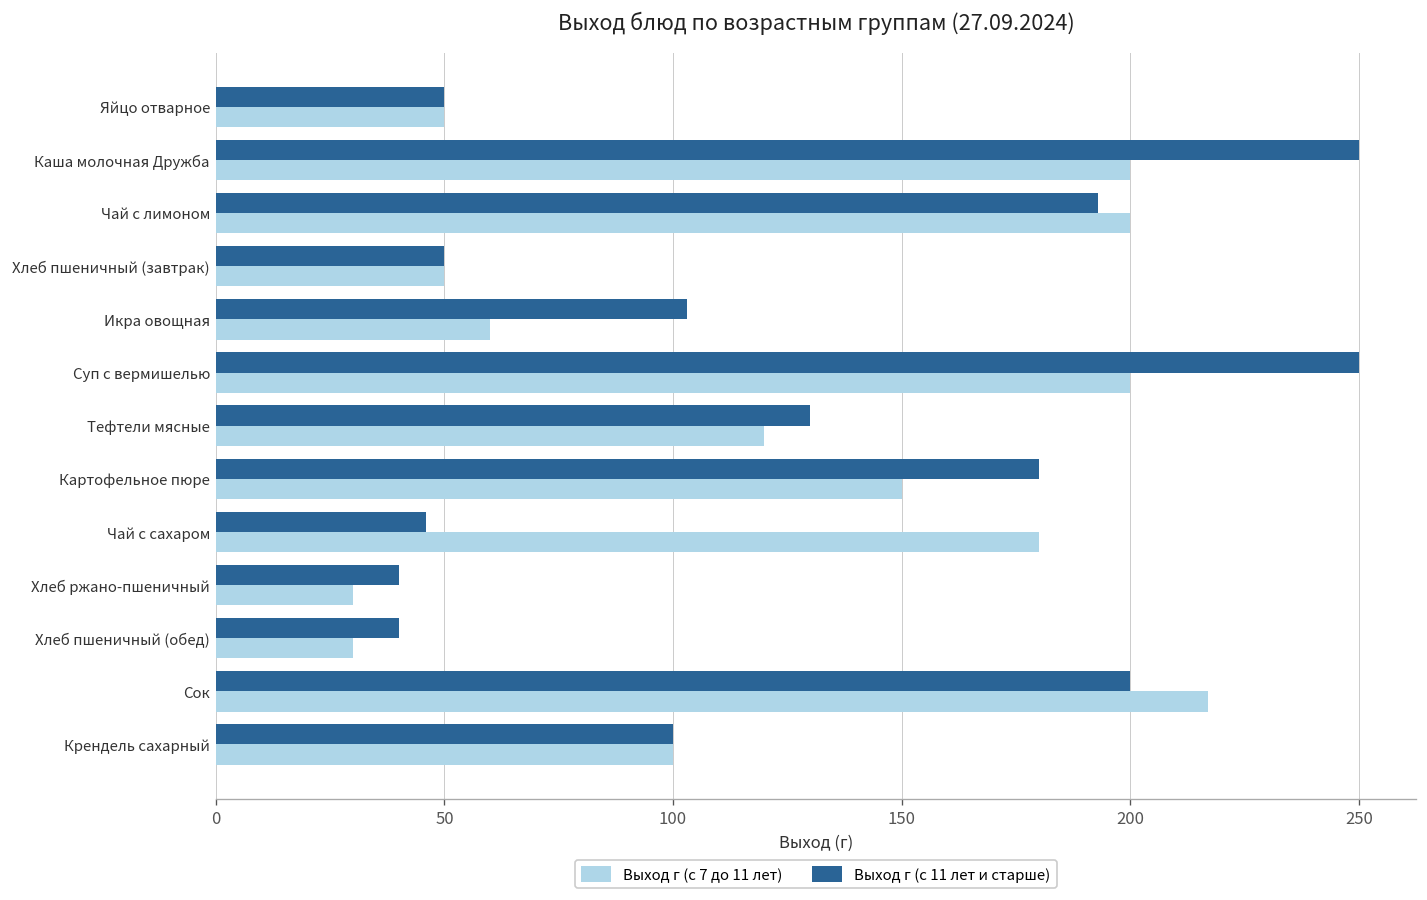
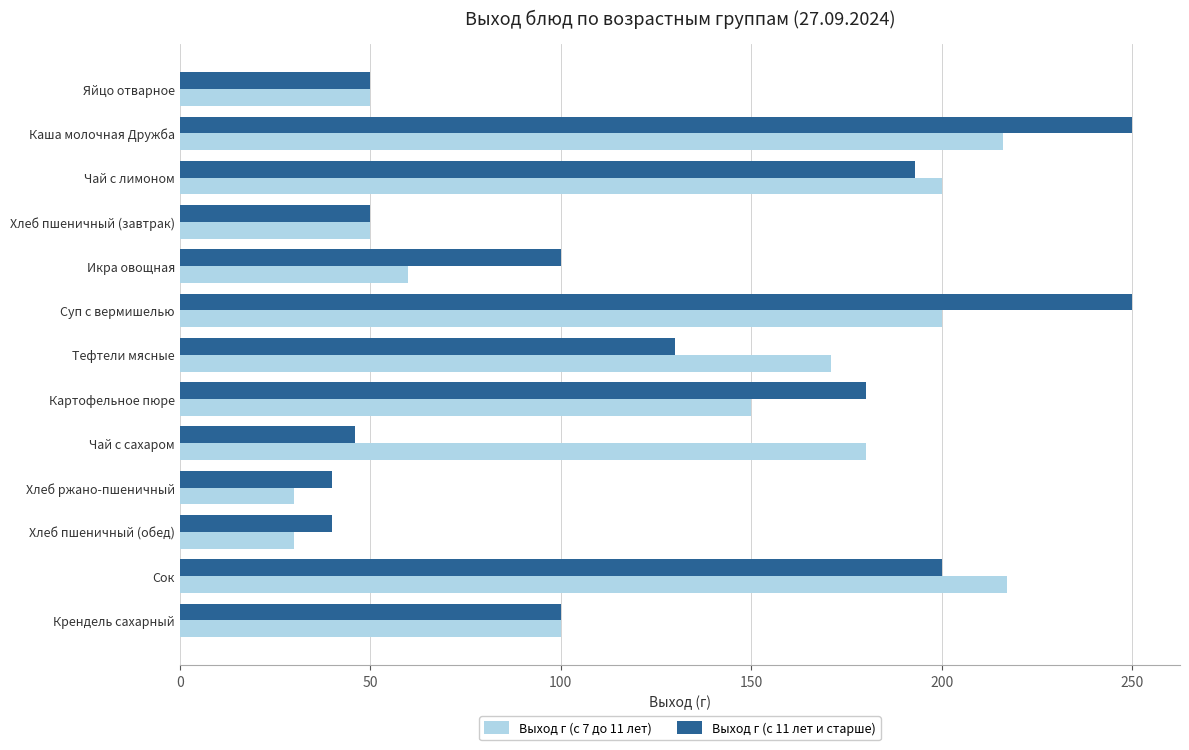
Выход г (с 7 до 11 лет), Каша молочная Дружба: 200 -> 216
Выход г (с 11 лет и старше), Икра овощная: 103 -> 100
Выход г (с 7 до 11 лет), Тефтели мясные: 120 -> 171
